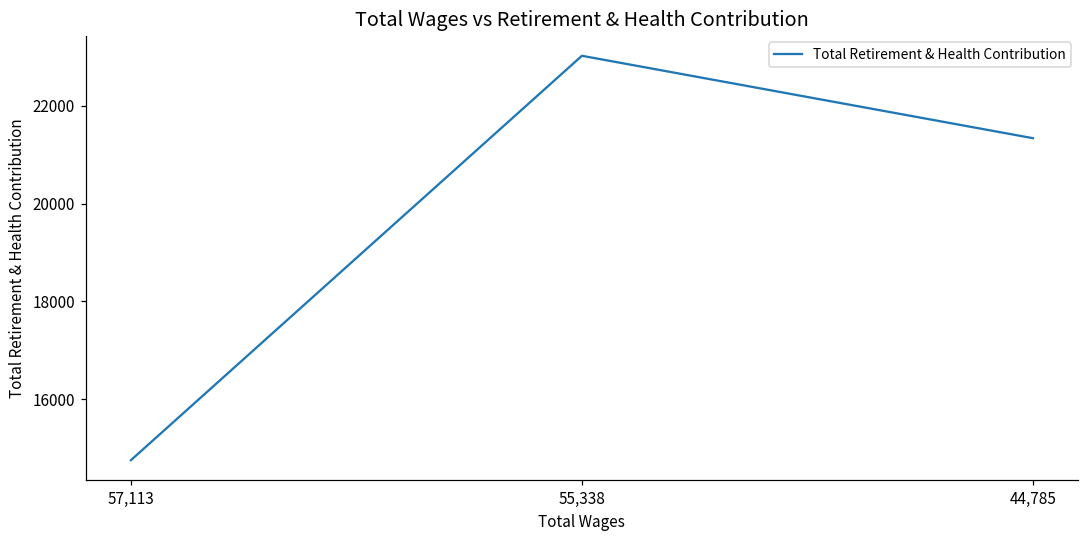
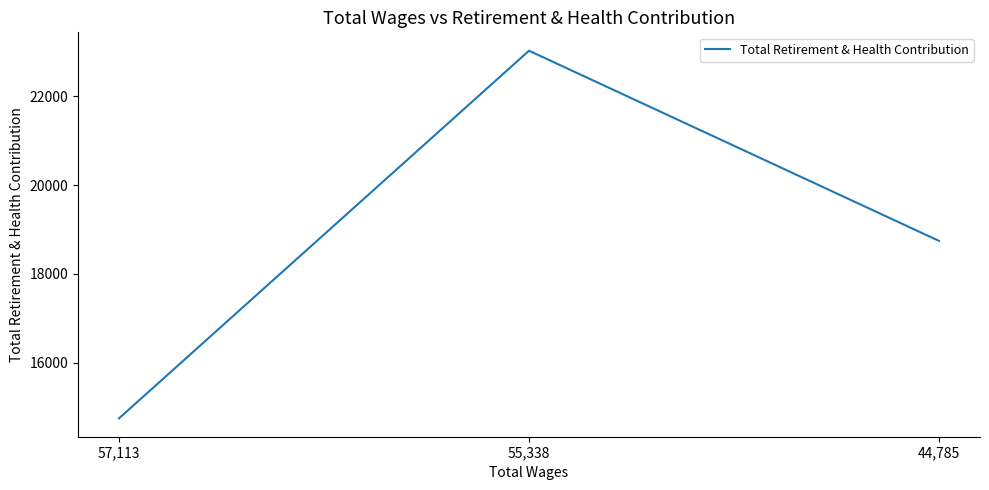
44,785: 21300 -> 18700
